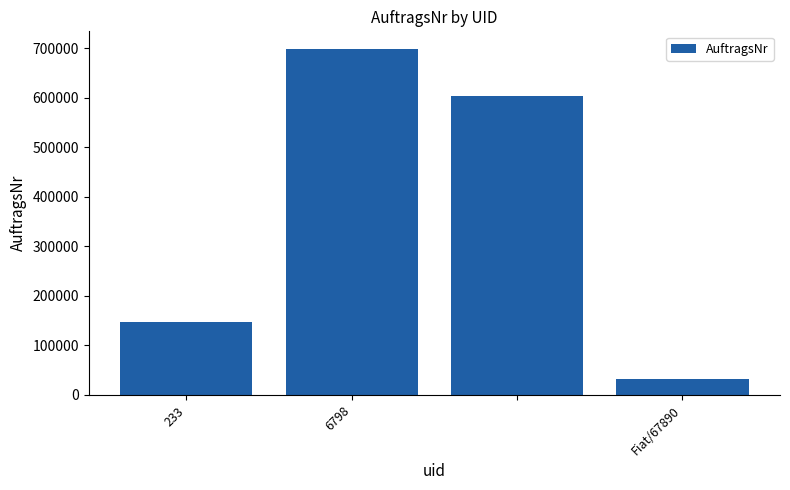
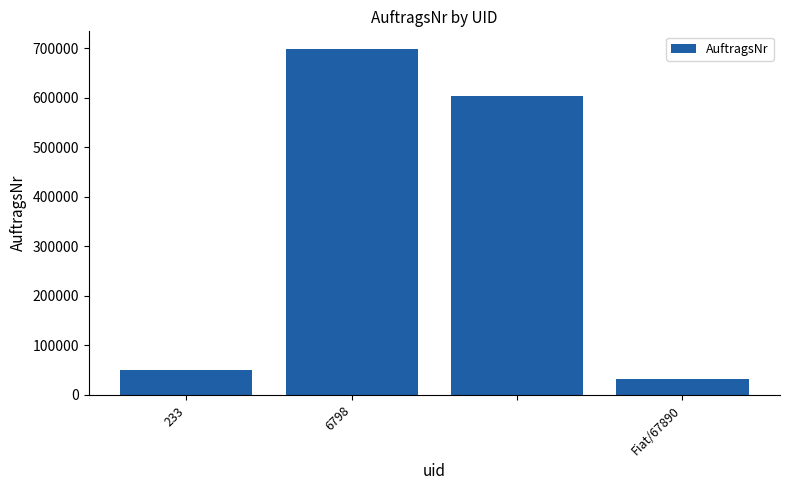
233: 150000 -> 50000
